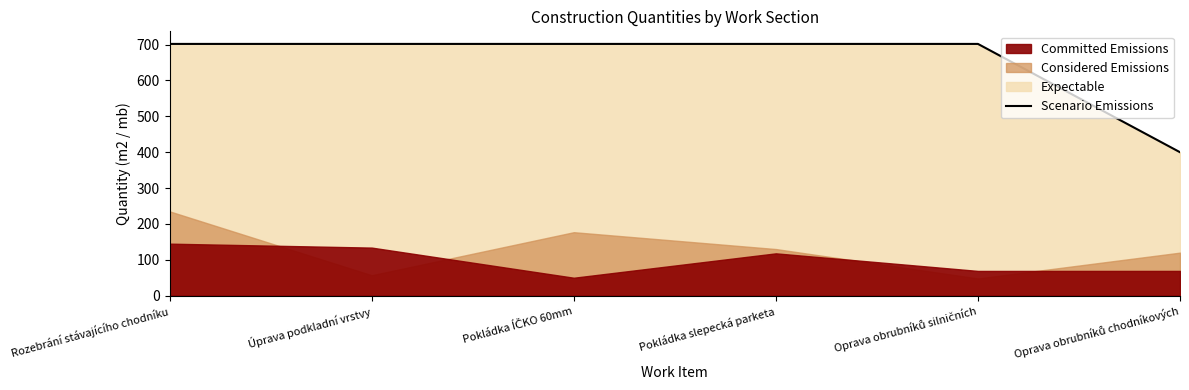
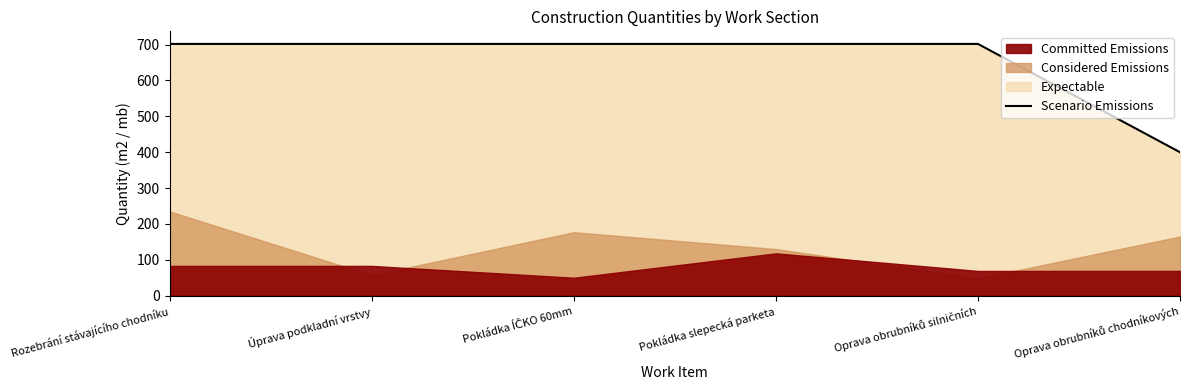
Committed Emissions, Rozebrání stávajícího chodníku: 150 -> 80
Committed Emissions, Úprava podkladní vrstvy: 130 -> 80
Considered Emissions, Oprava obrubníků chodníkových: 120 -> 170
